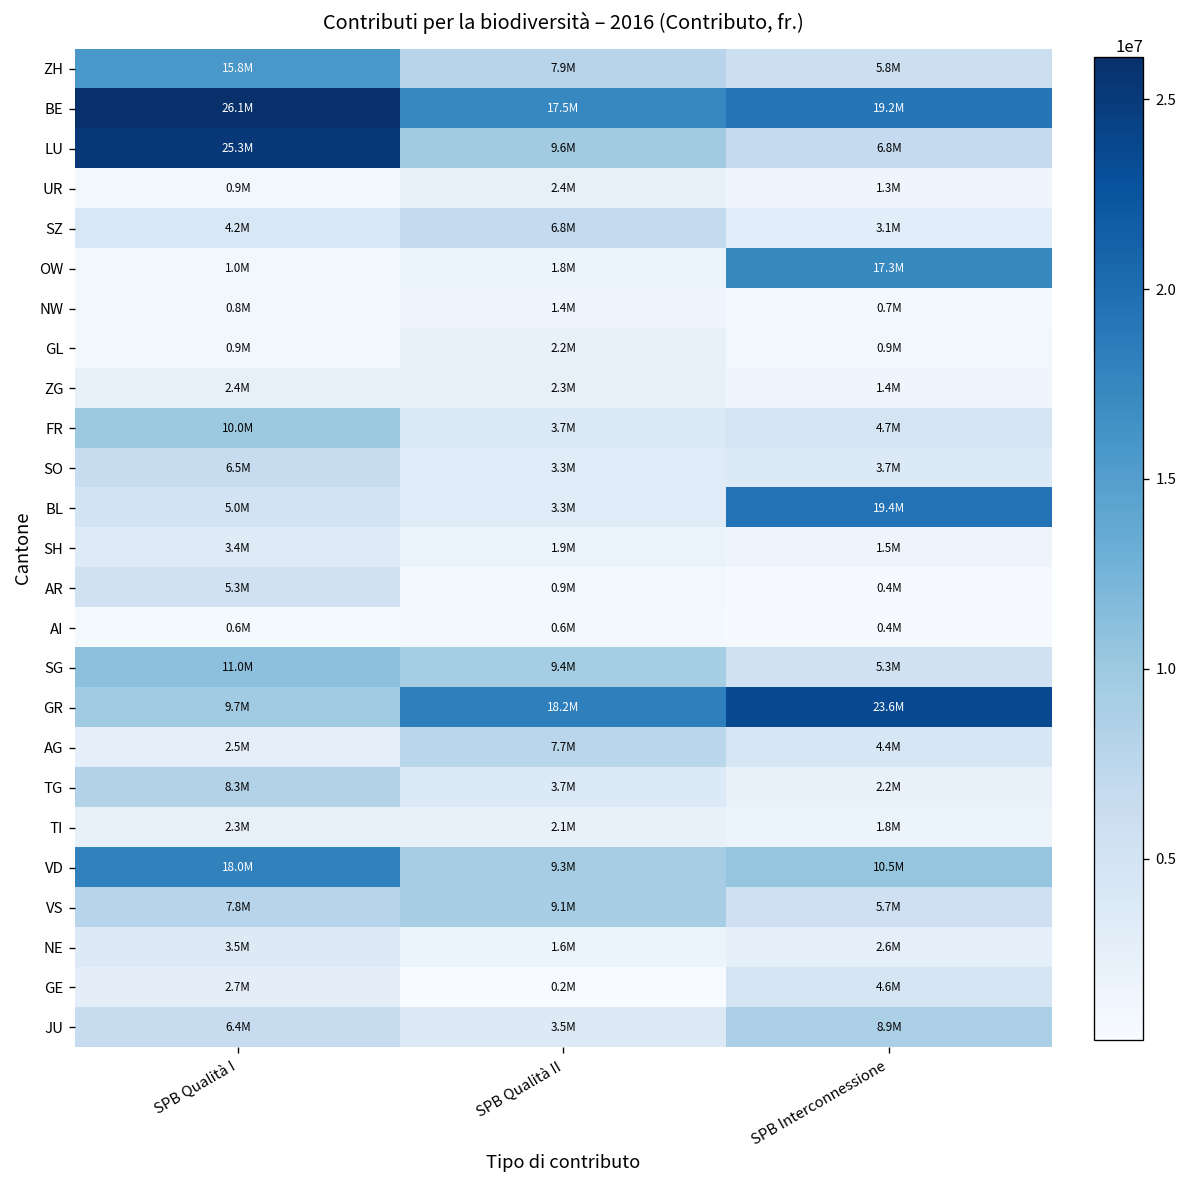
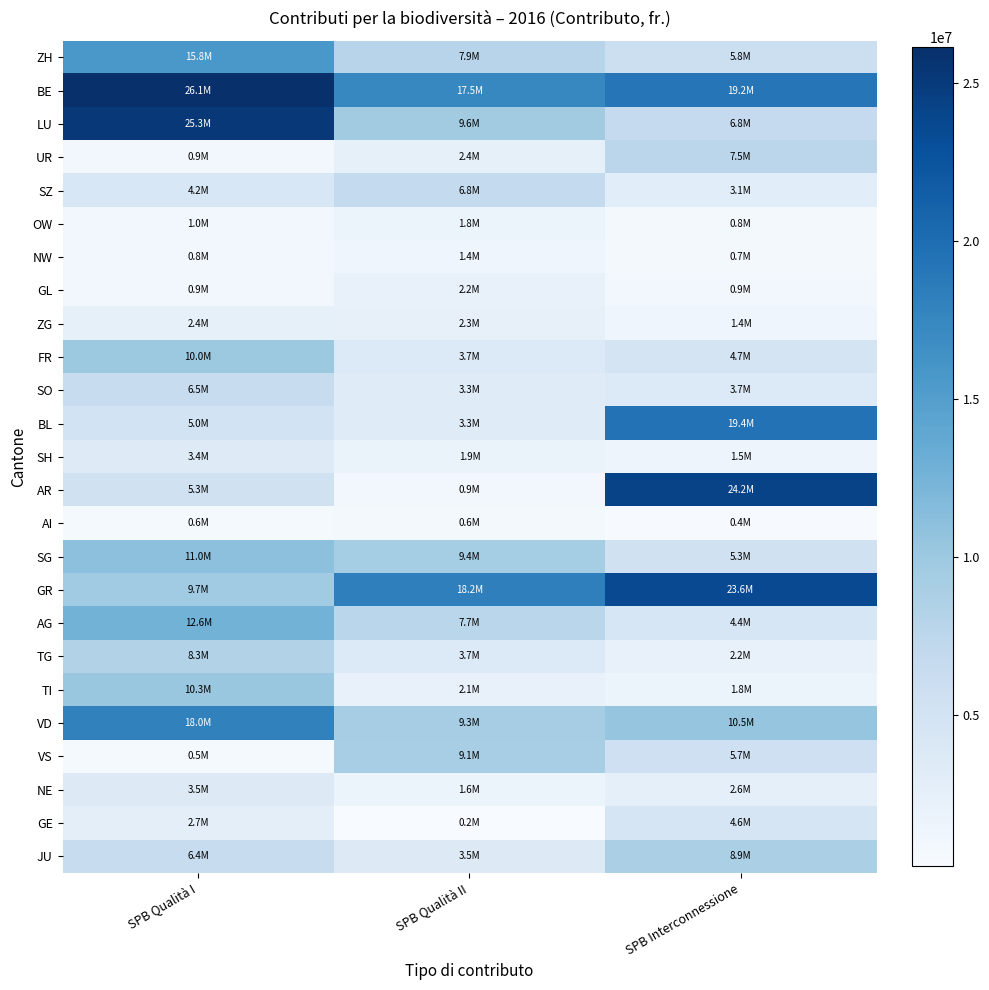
UR, SPB Interconnessione: 1.3M -> 7.5M
OW, SPB Interconnessione: 17.3M -> 0.8M
AR, SPB Interconnessione: 0.4M -> 24.2M
AG, SPB Qualità I: 2.5M -> 12.6M
TI, SPB Qualità I: 2.3M -> 10.3M
VS, SPB Qualità I: 7.8M -> 0.5M
